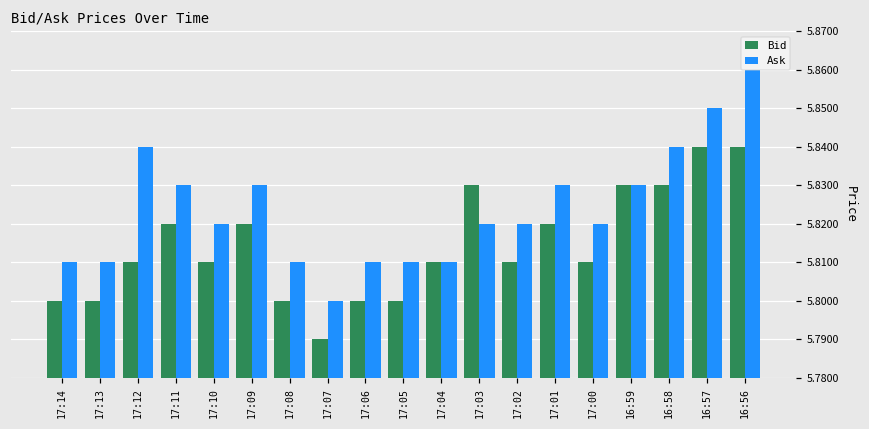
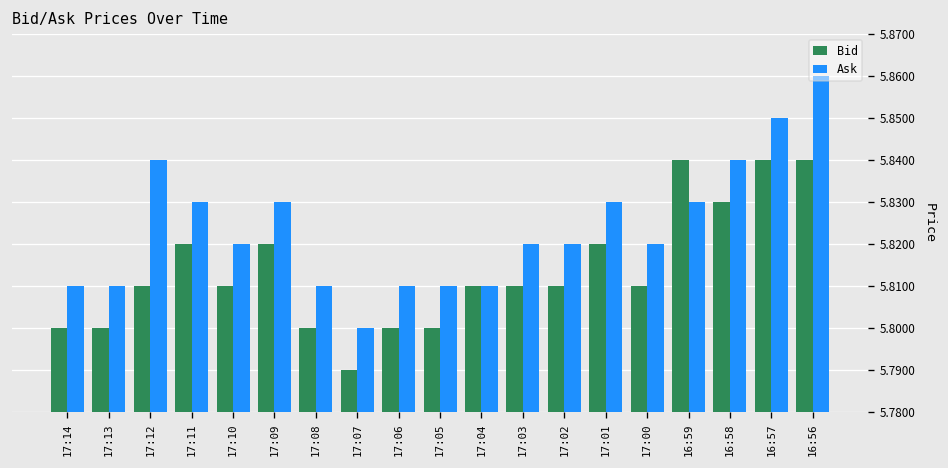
Bid, 17:03: 5.83 -> 5.81
Bid, 16:59: 5.83 -> 5.84
